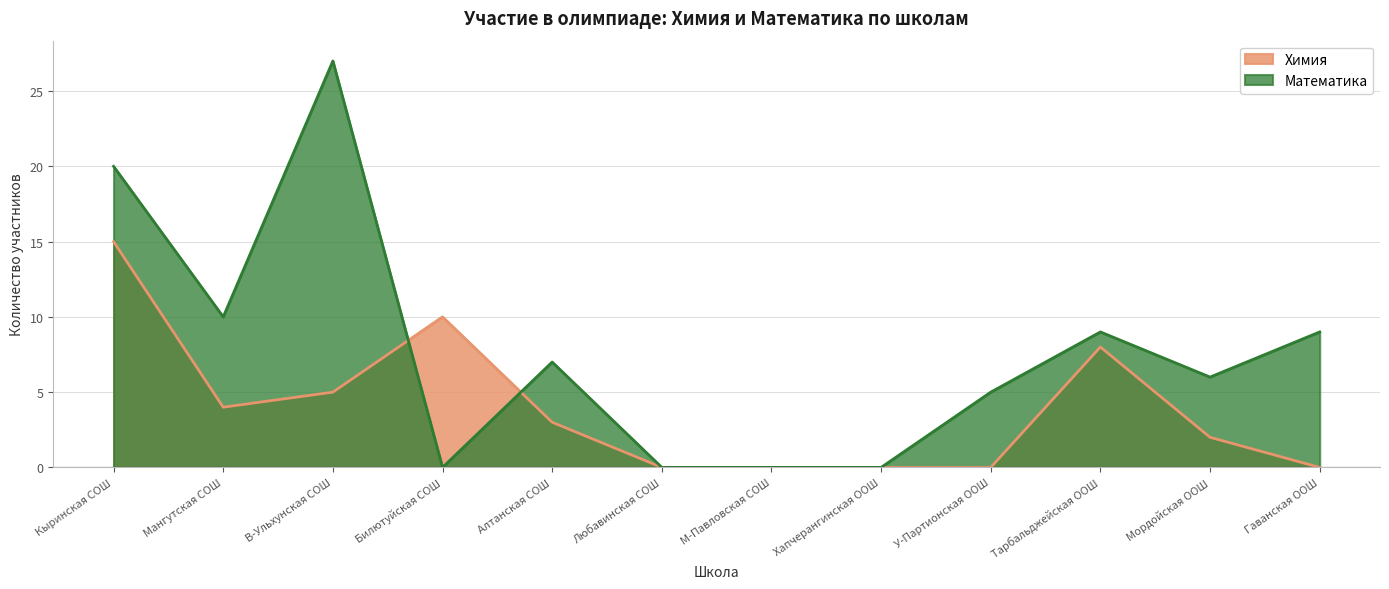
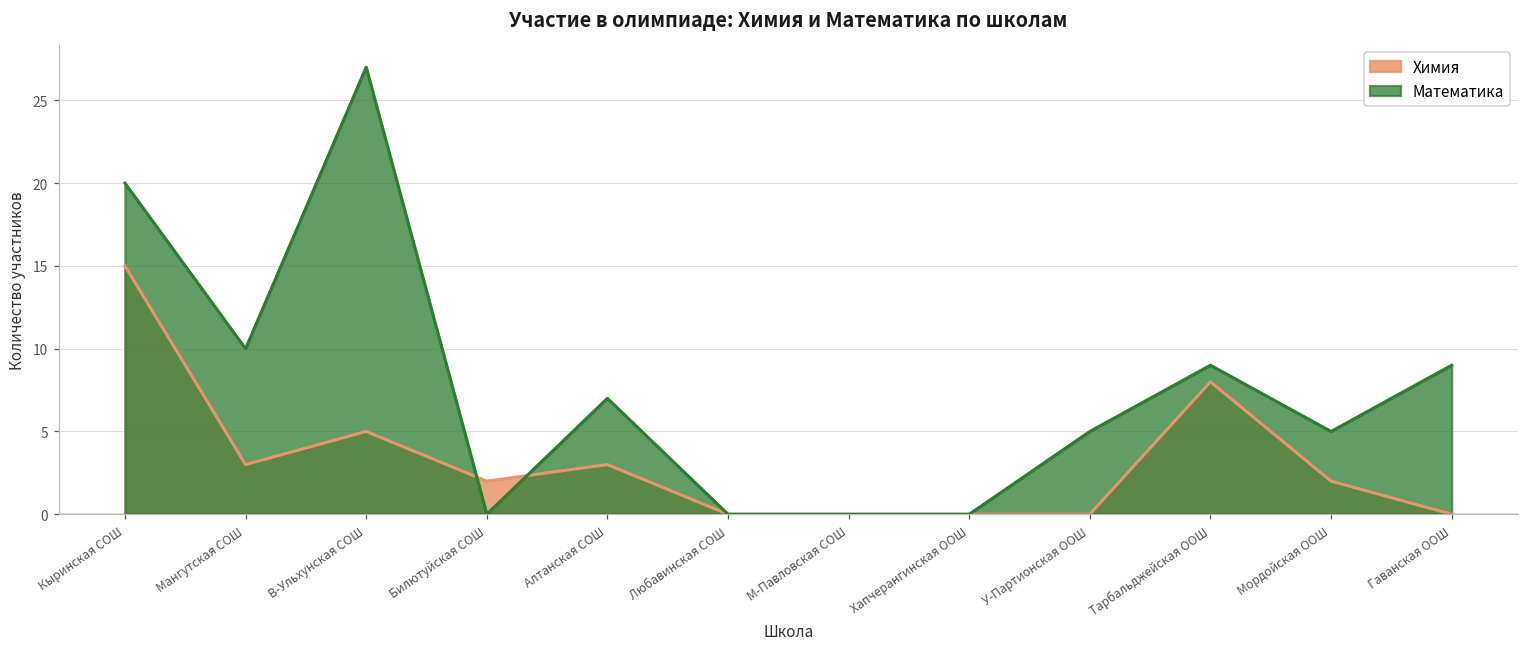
Химия, Мангутская СОШ: 4 -> 3
Химия, Билютуйская СОШ: 10 -> 2
Математика, Мордойская ООШ: 6 -> 5
